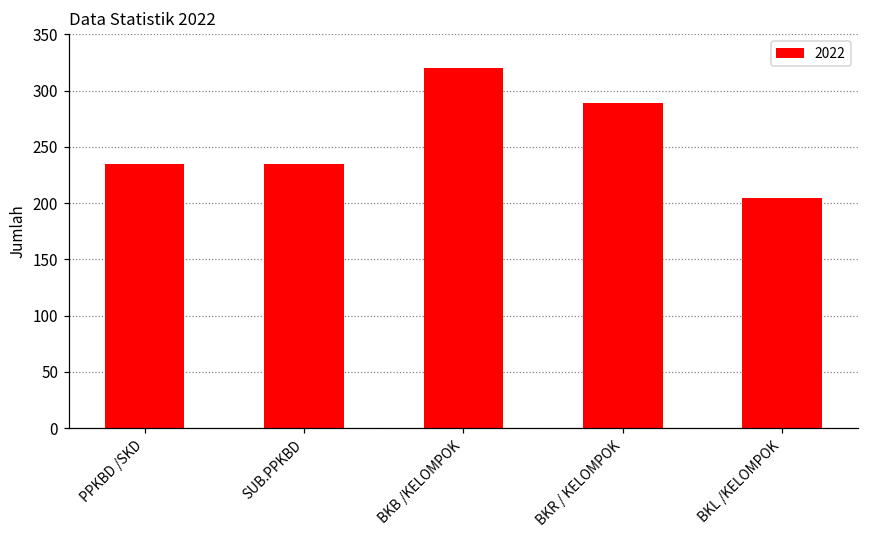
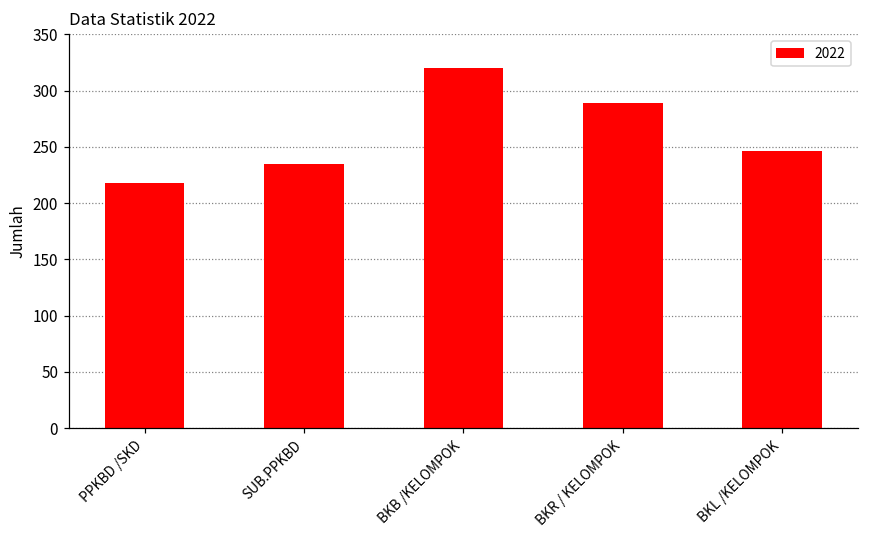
PPKBD /SKD: 235 -> 218
BKL /KELOMPOK: 205 -> 246
